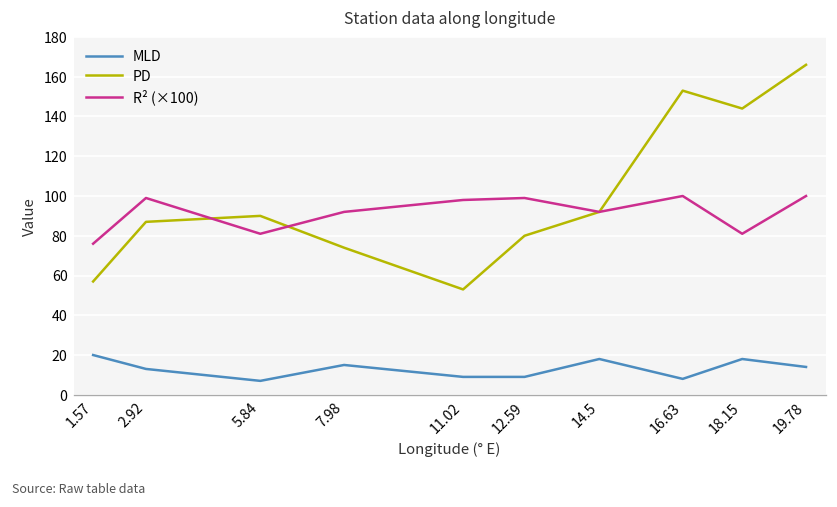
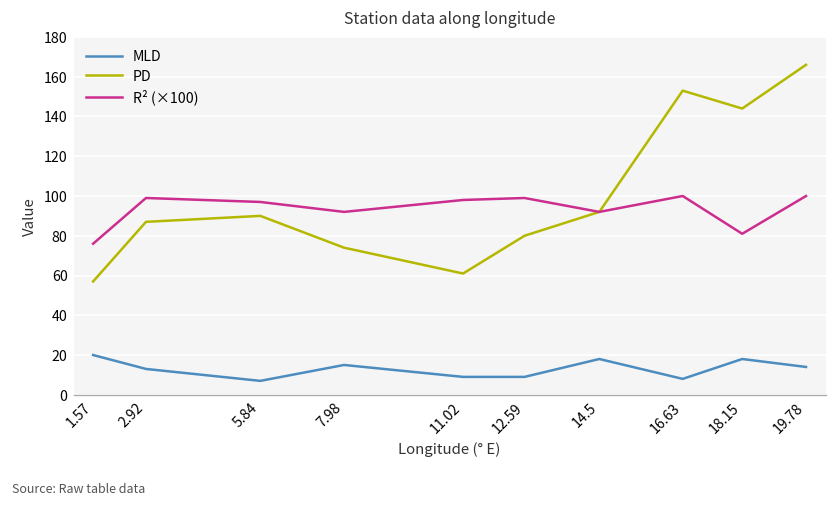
R² (×100), 5.84: 81 -> 97
PD, 11.02: 53 -> 61
